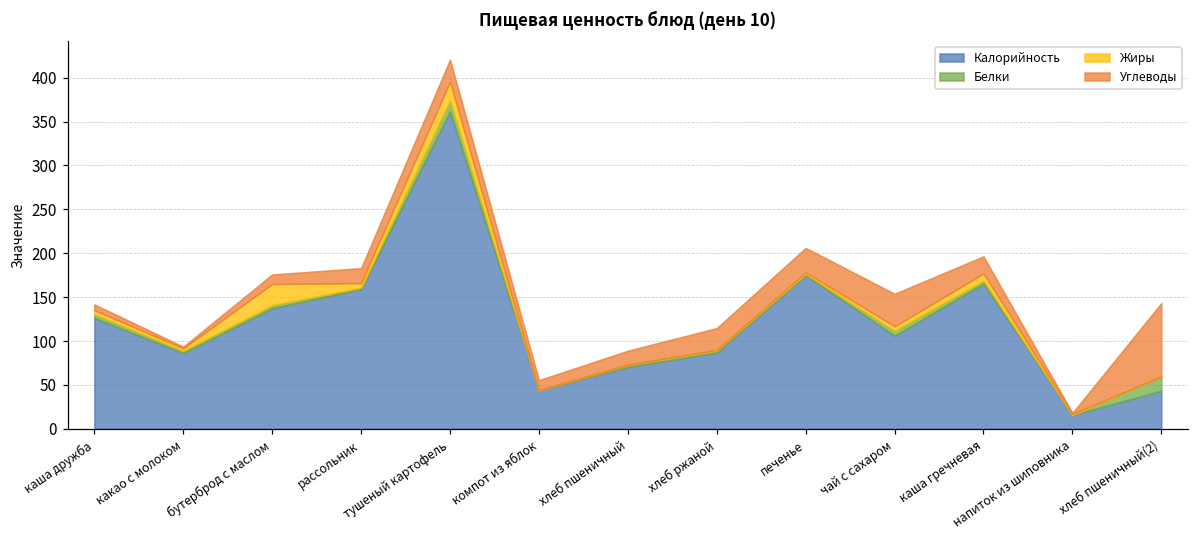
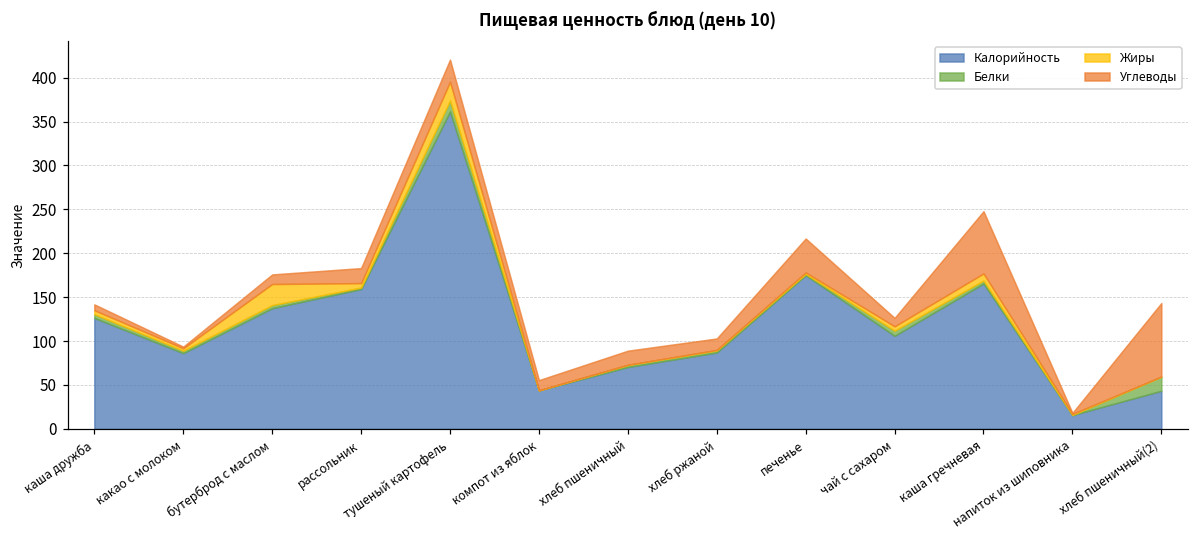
Углеводы, хлеб ржаной: 20 -> 10
Углеводы, печенье: 30 -> 40
Углеводы, чай с сахаром: 40 -> 10
Углеводы, каша гречневая: 20 -> 70
